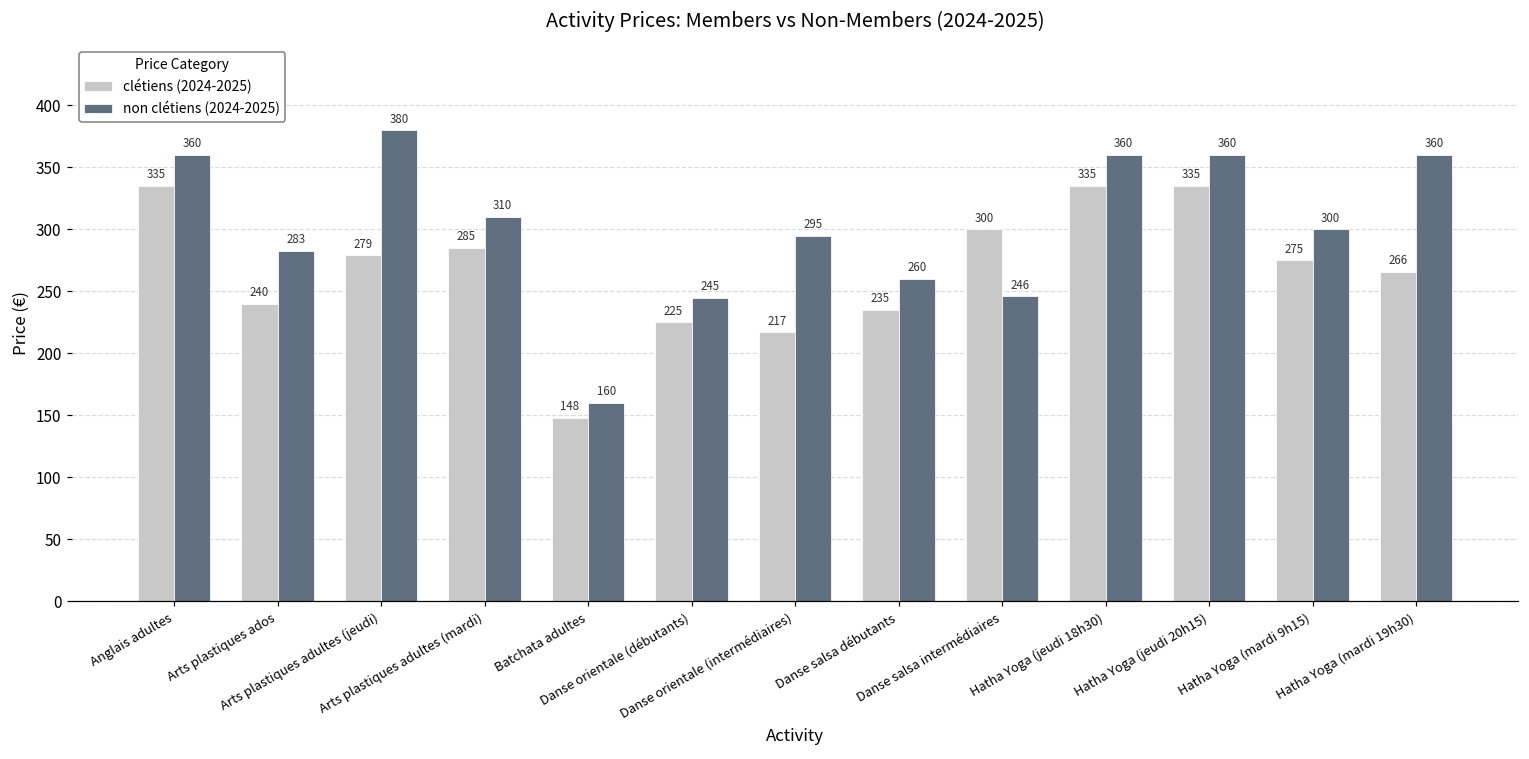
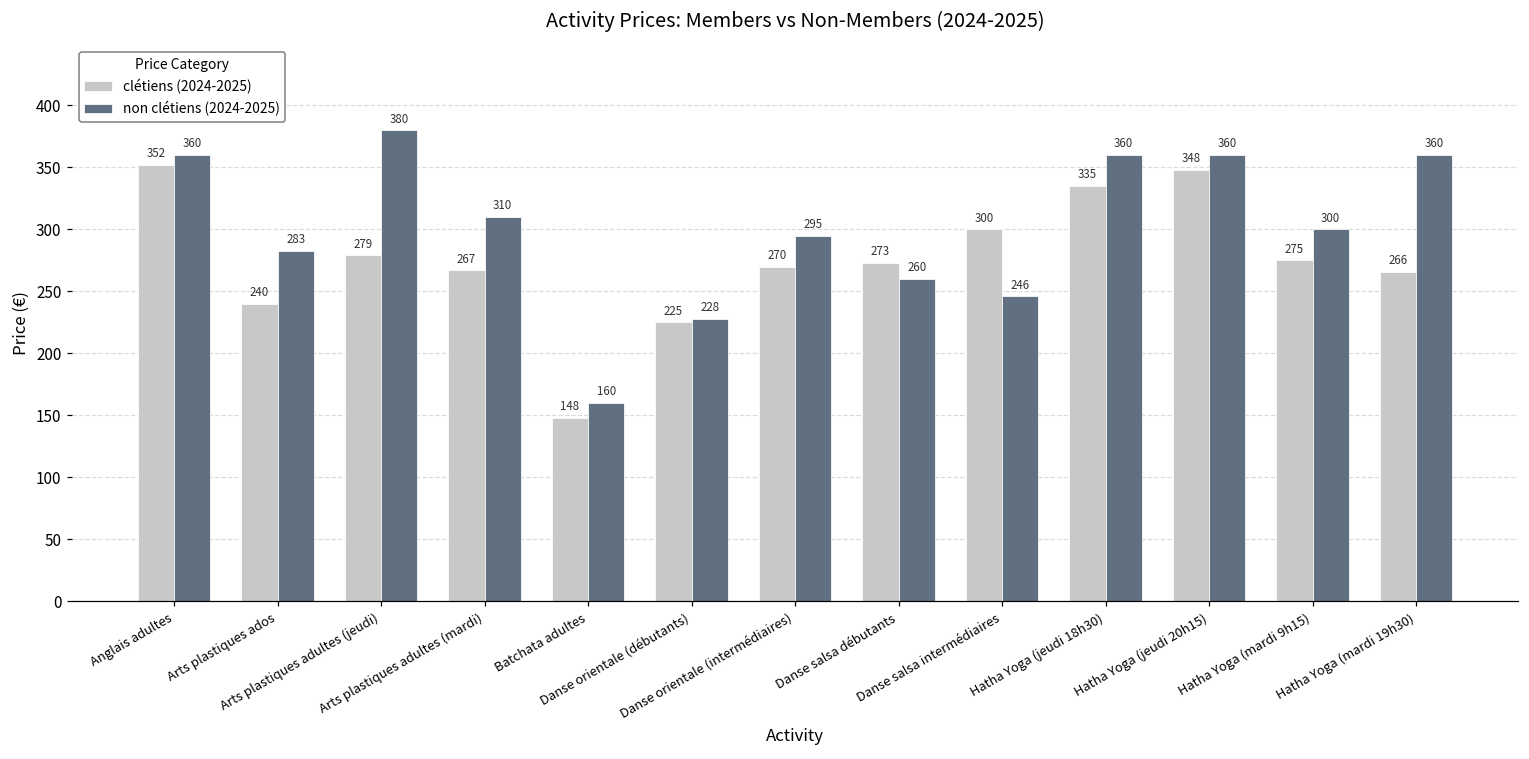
clétiens (2024-2025), Anglais adultes: 335 -> 352
clétiens (2024-2025), Arts plastiques adultes (mardi): 285 -> 267
non clétiens (2024-2025), Danse orientale (débutants): 245 -> 228
clétiens (2024-2025), Danse orientale (intermédiaires): 217 -> 270
clétiens (2024-2025), Danse salsa débutants: 235 -> 273
clétiens (2024-2025), Hatha Yoga (jeudi 20h15): 335 -> 348
